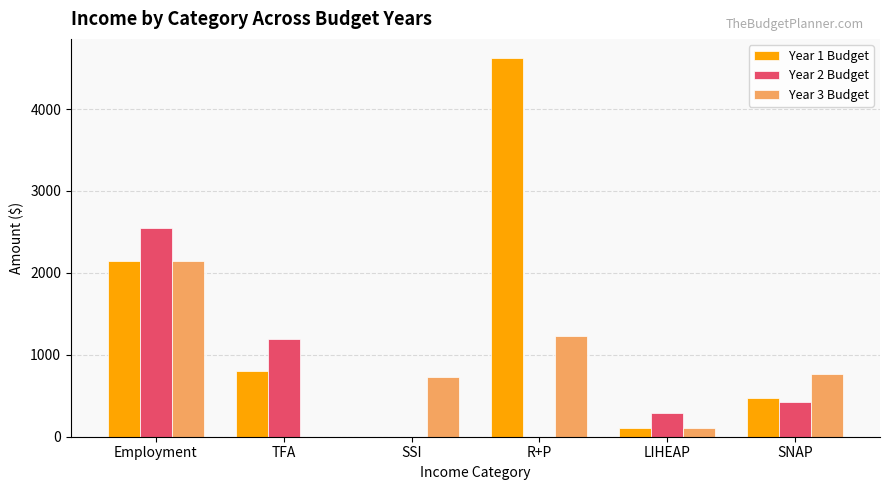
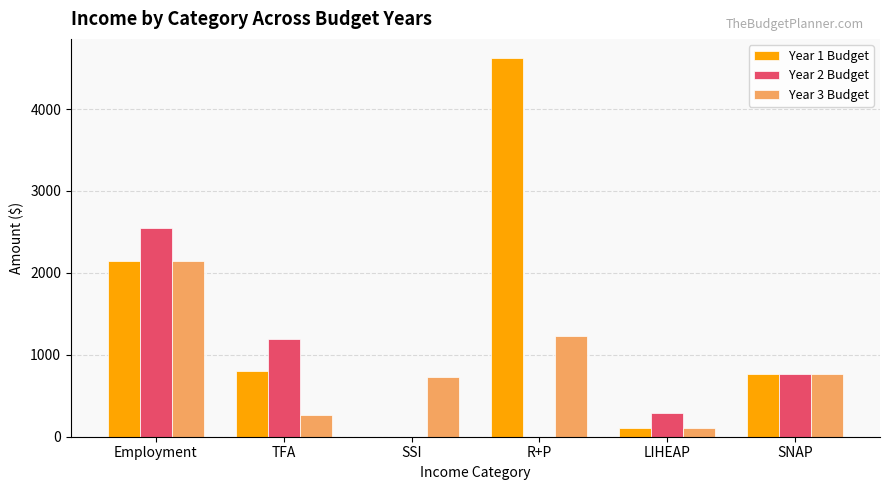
Year 3 Budget, TFA: 0 -> 300
Year 1 Budget, SNAP: 500 -> 800
Year 2 Budget, SNAP: 400 -> 800
